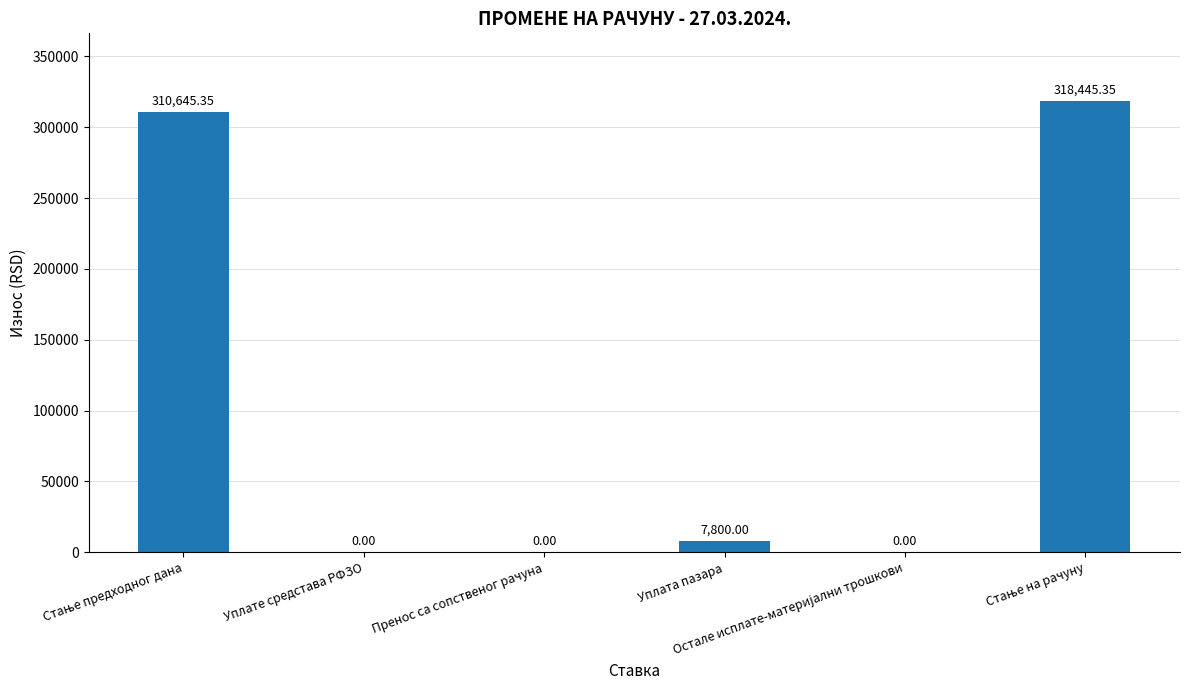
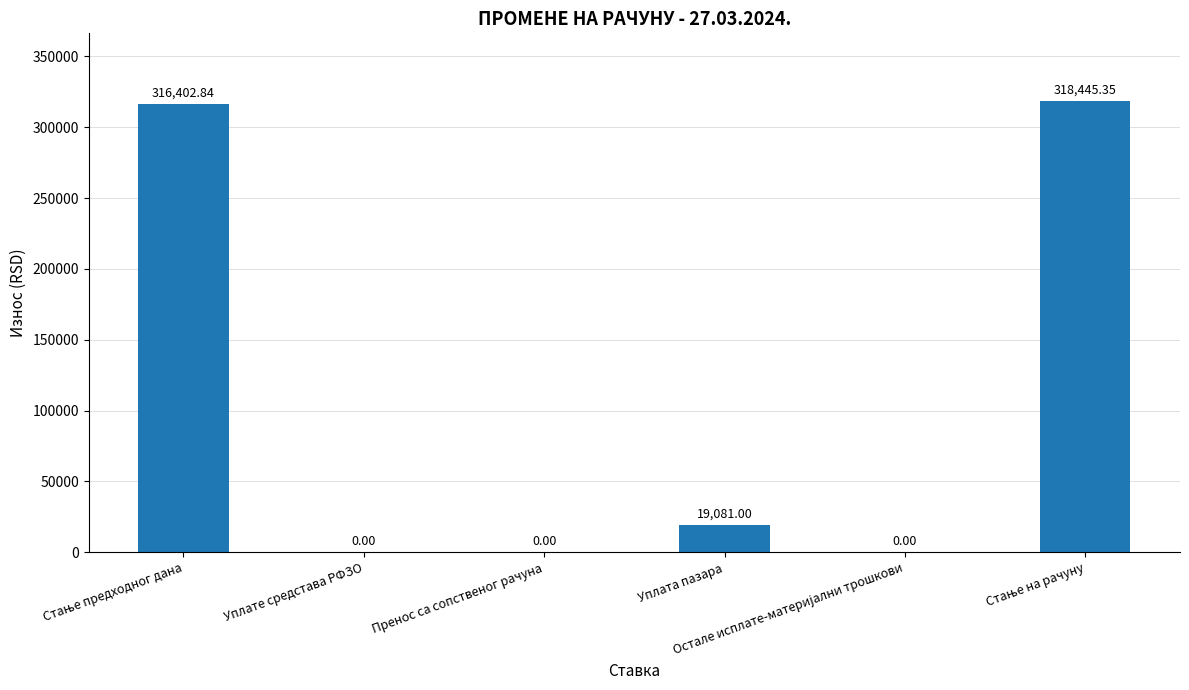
Стање предходног дана: 310,645.35 -> 316,402.84
Уплата пазара: 7,800.00 -> 19,081.00
